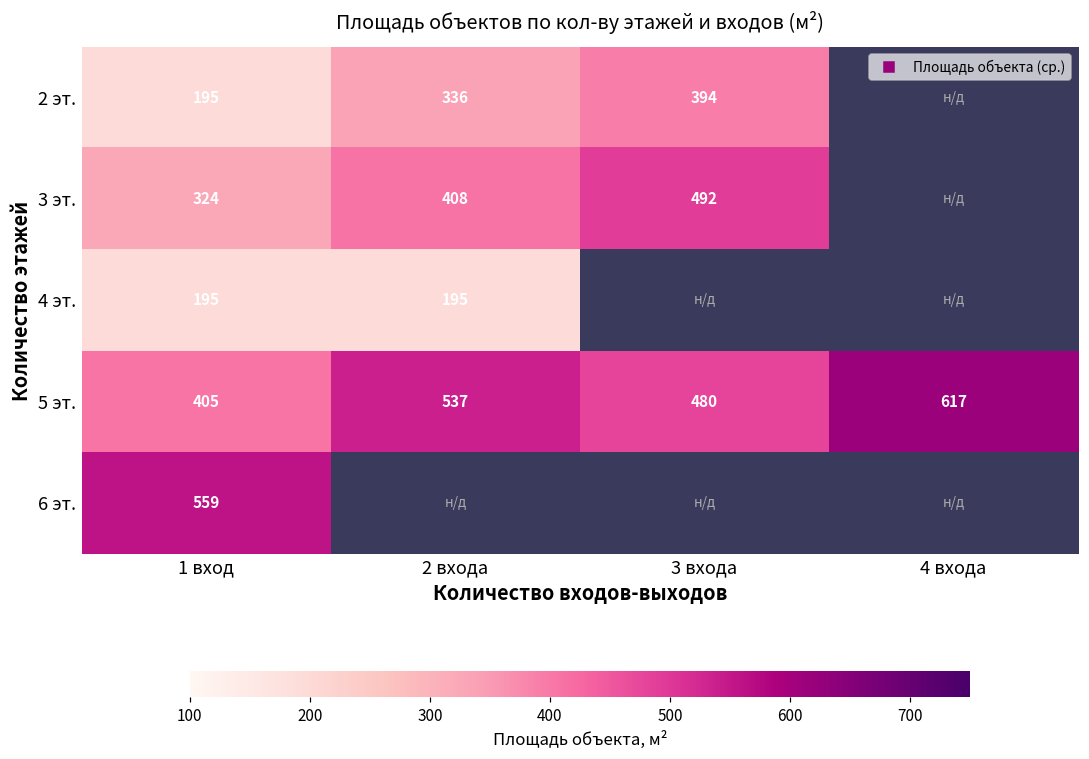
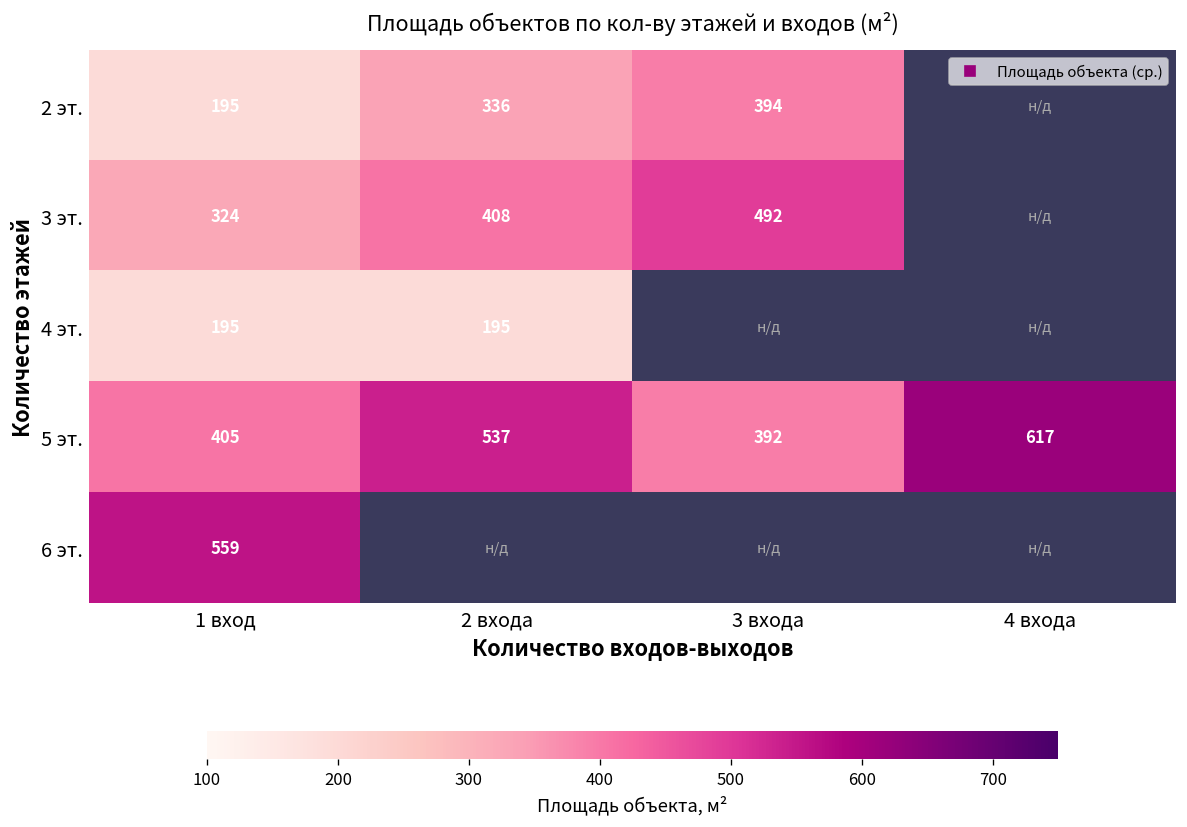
5 эт., 3 входа: 480 -> 392
